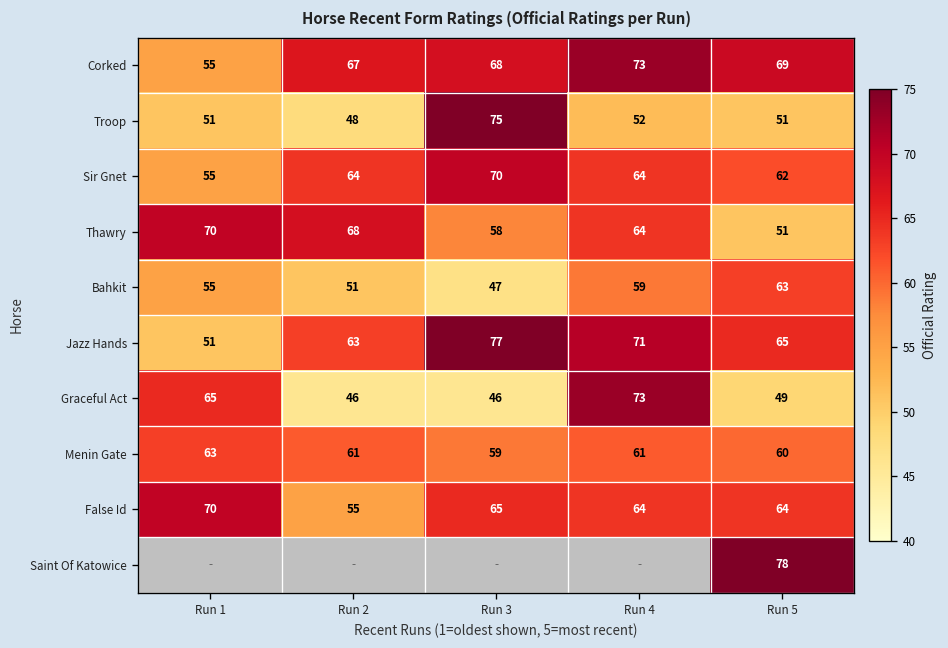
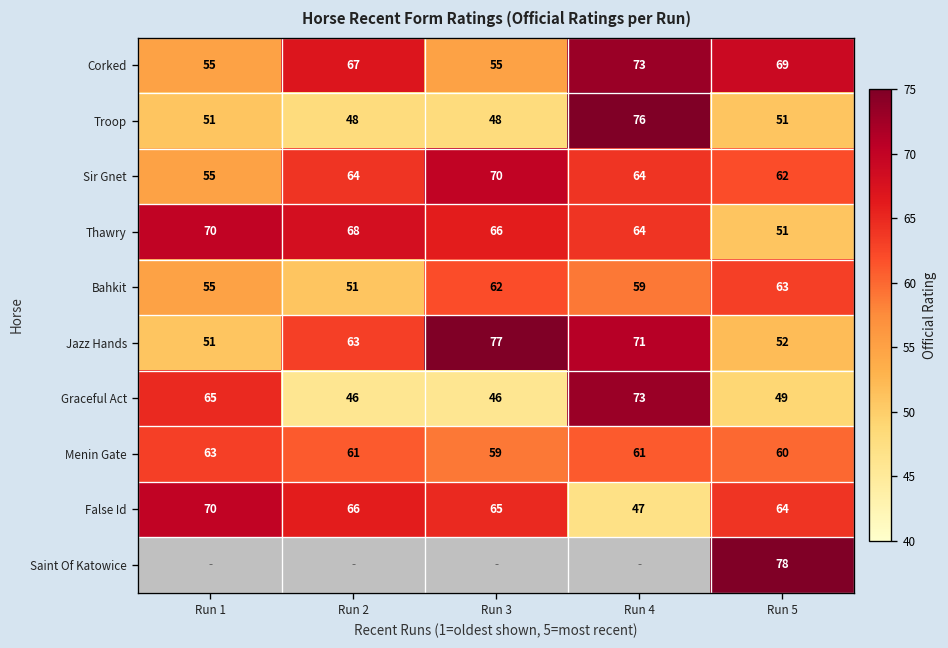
Corked, Run 3: 68 -> 55
Troop, Run 3: 75 -> 48
Troop, Run 4: 52 -> 76
Thawry, Run 3: 58 -> 66
Bahkit, Run 3: 47 -> 62
Jazz Hands, Run 5: 65 -> 52
False Id, Run 2: 55 -> 66
False Id, Run 4: 64 -> 47
